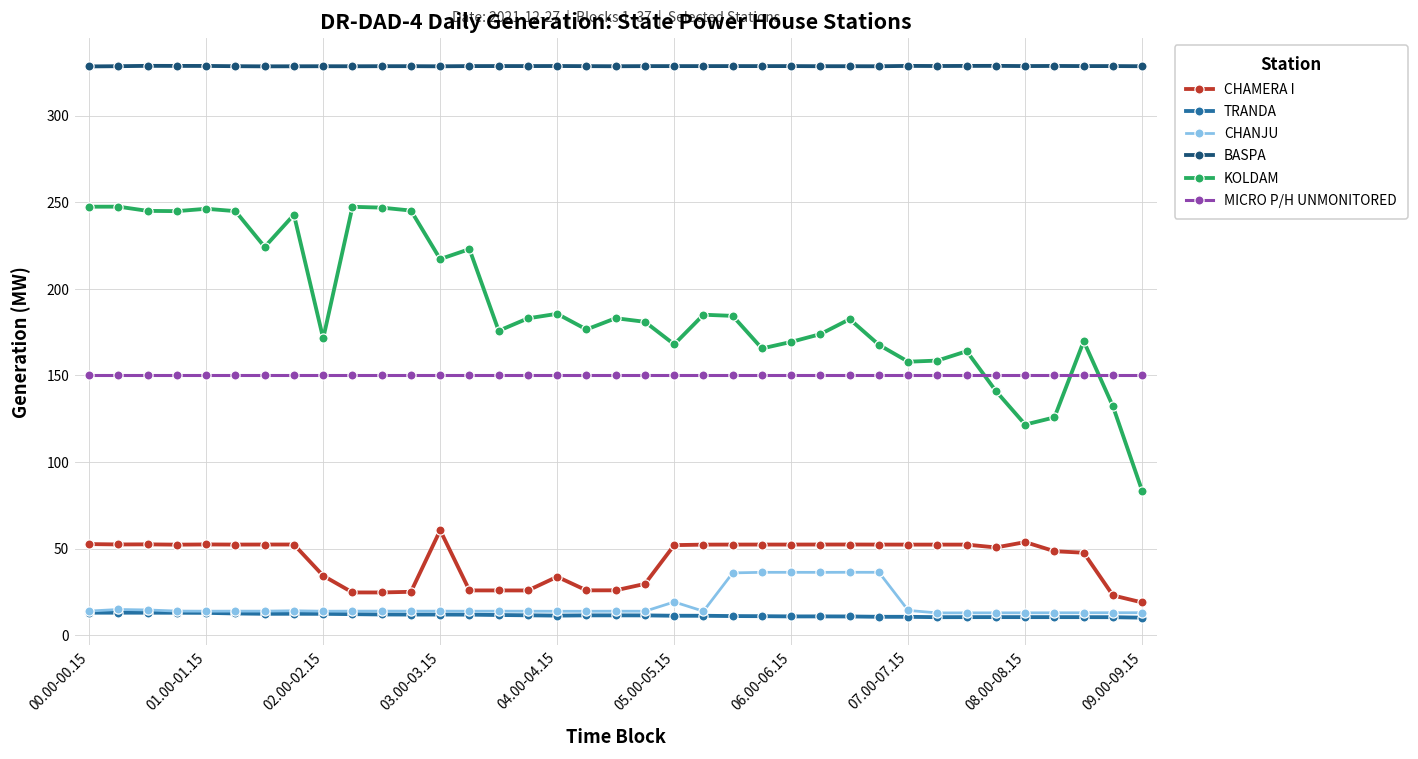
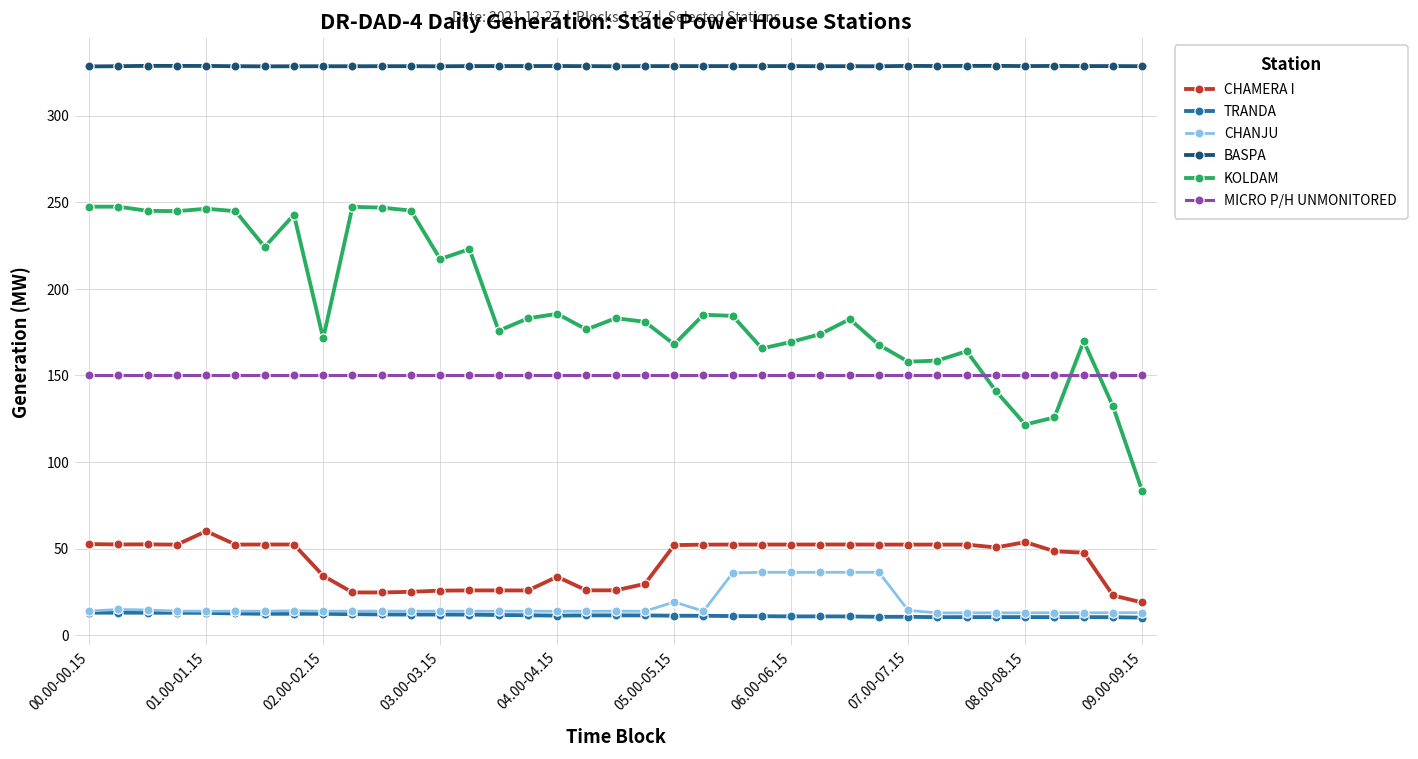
CHAMERA I, 01.00-01.15: 52 -> 60
CHAMERA I, 03.00-03.15: 61 -> 26
